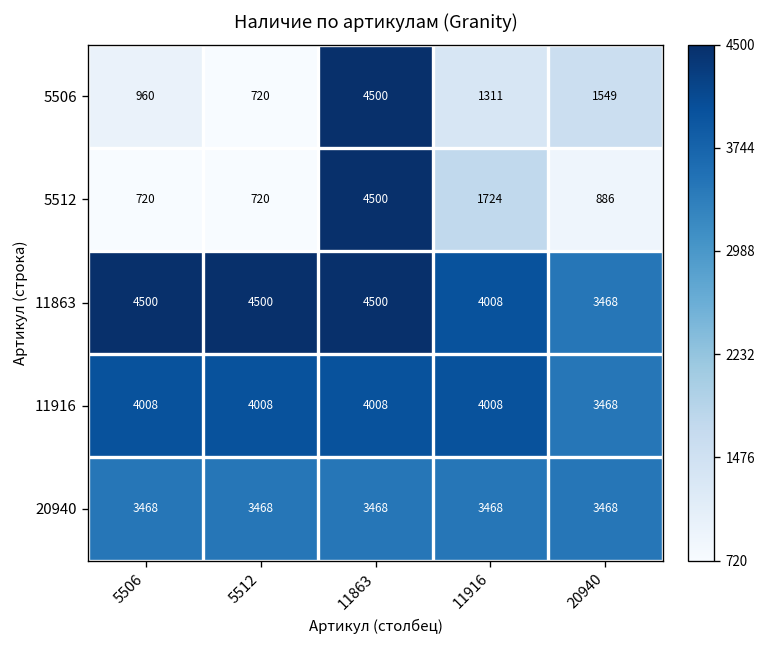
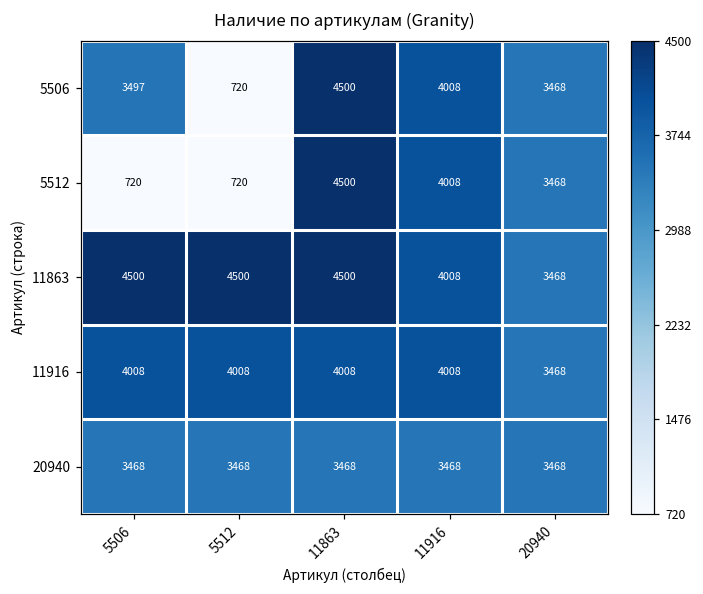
5506, 5506: 960 -> 3497
5506, 11916: 1311 -> 4008
5506, 20940: 1549 -> 3468
5512, 11916: 1724 -> 4008
5512, 20940: 886 -> 3468
